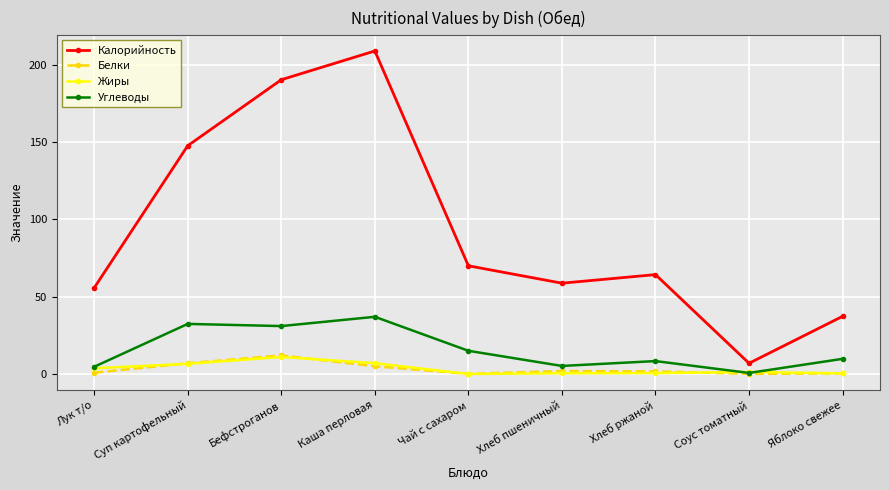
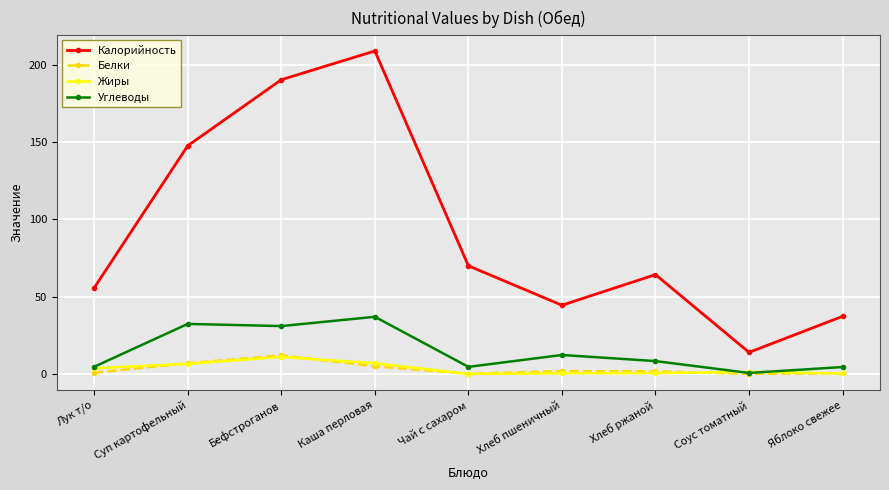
Углеводы, Чай с сахаром: 15 -> 5
Калорийность, Хлеб пшеничный: 59 -> 44
Углеводы, Хлеб пшеничный: 5 -> 12
Калорийность, Соус томатный: 7 -> 14
Углеводы, Яблоко свежее: 10 -> 5
